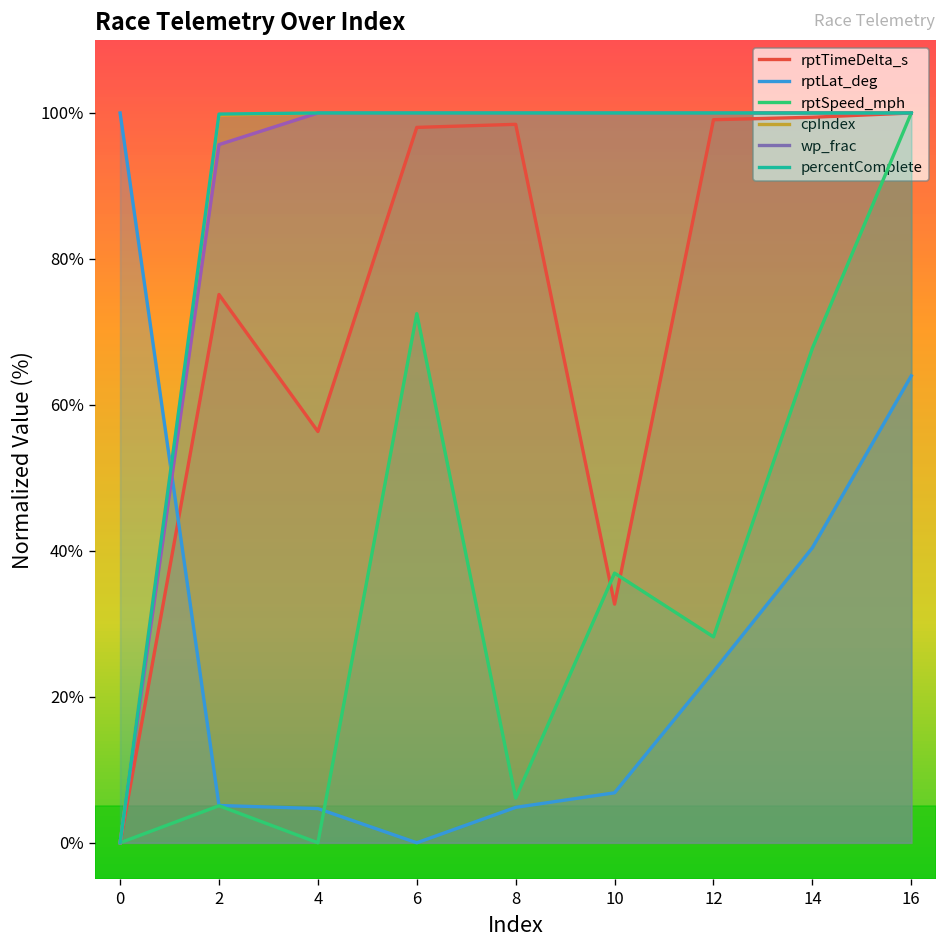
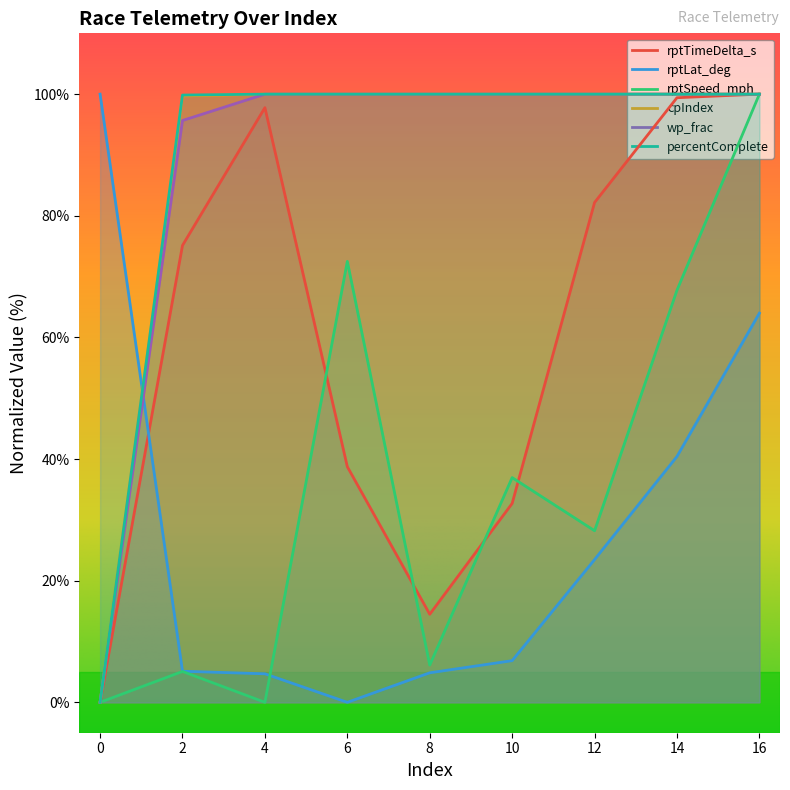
rptTimeDelta_s, 4: 56% -> 98%
rptTimeDelta_s, 6: 98% -> 39%
rptTimeDelta_s, 8: 98% -> 14%
rptTimeDelta_s, 12: 99% -> 82%
